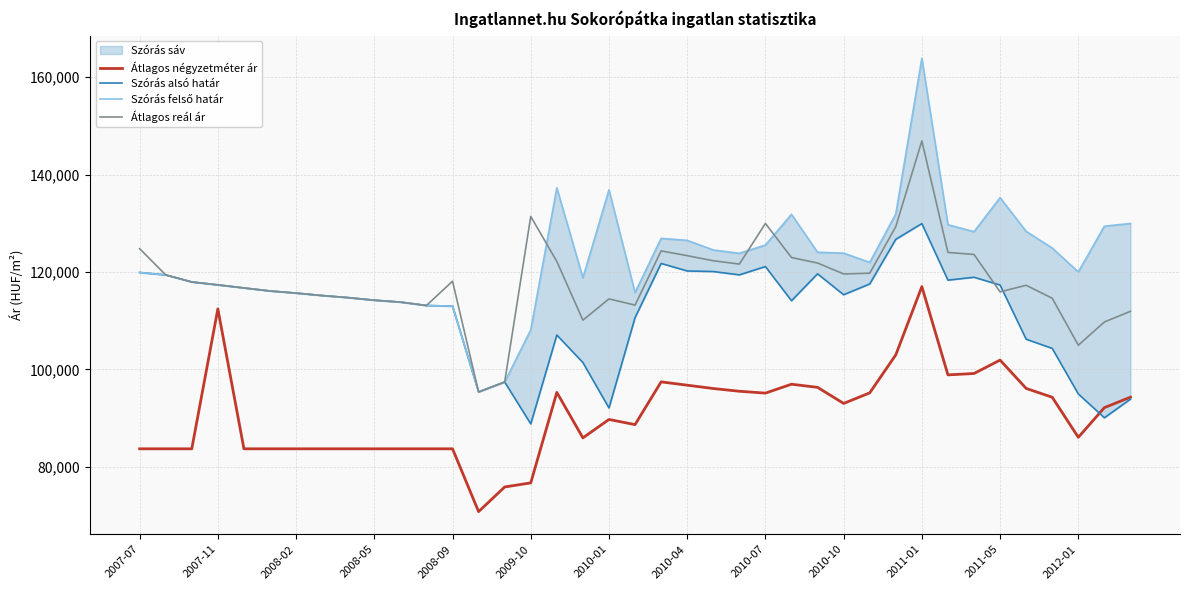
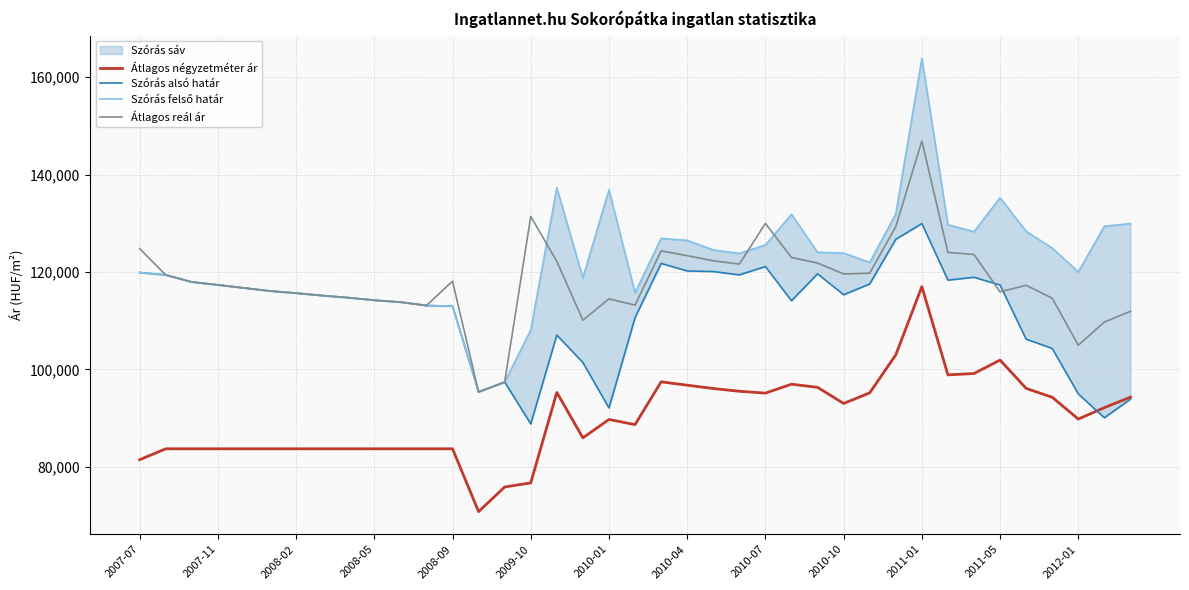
Átlagos négyzetméter ár, 2007-07: 84,000 -> 81,000
Átlagos négyzetméter ár, 2007-11: 112,000 -> 84,000
Átlagos négyzetméter ár, 2012-01: 86,000 -> 90,000
